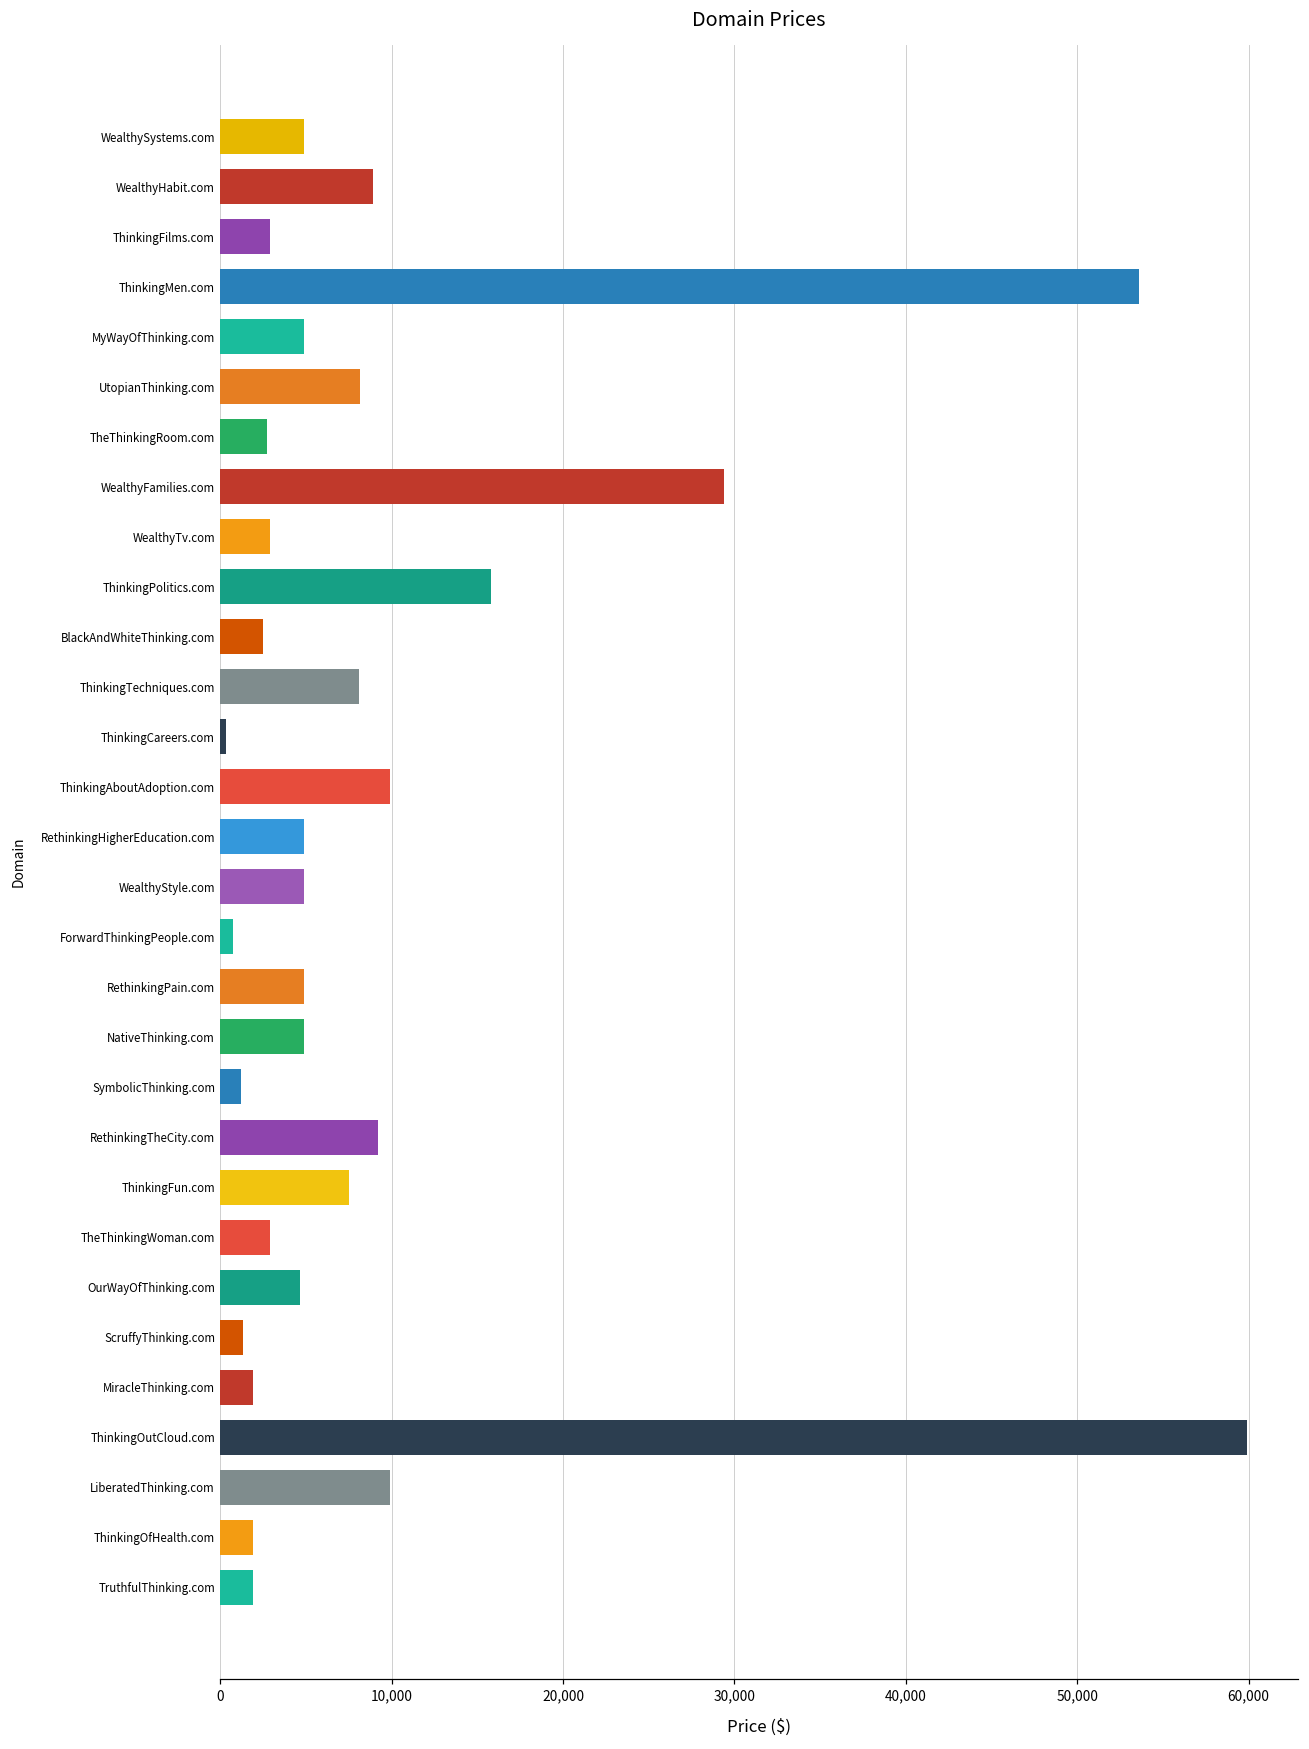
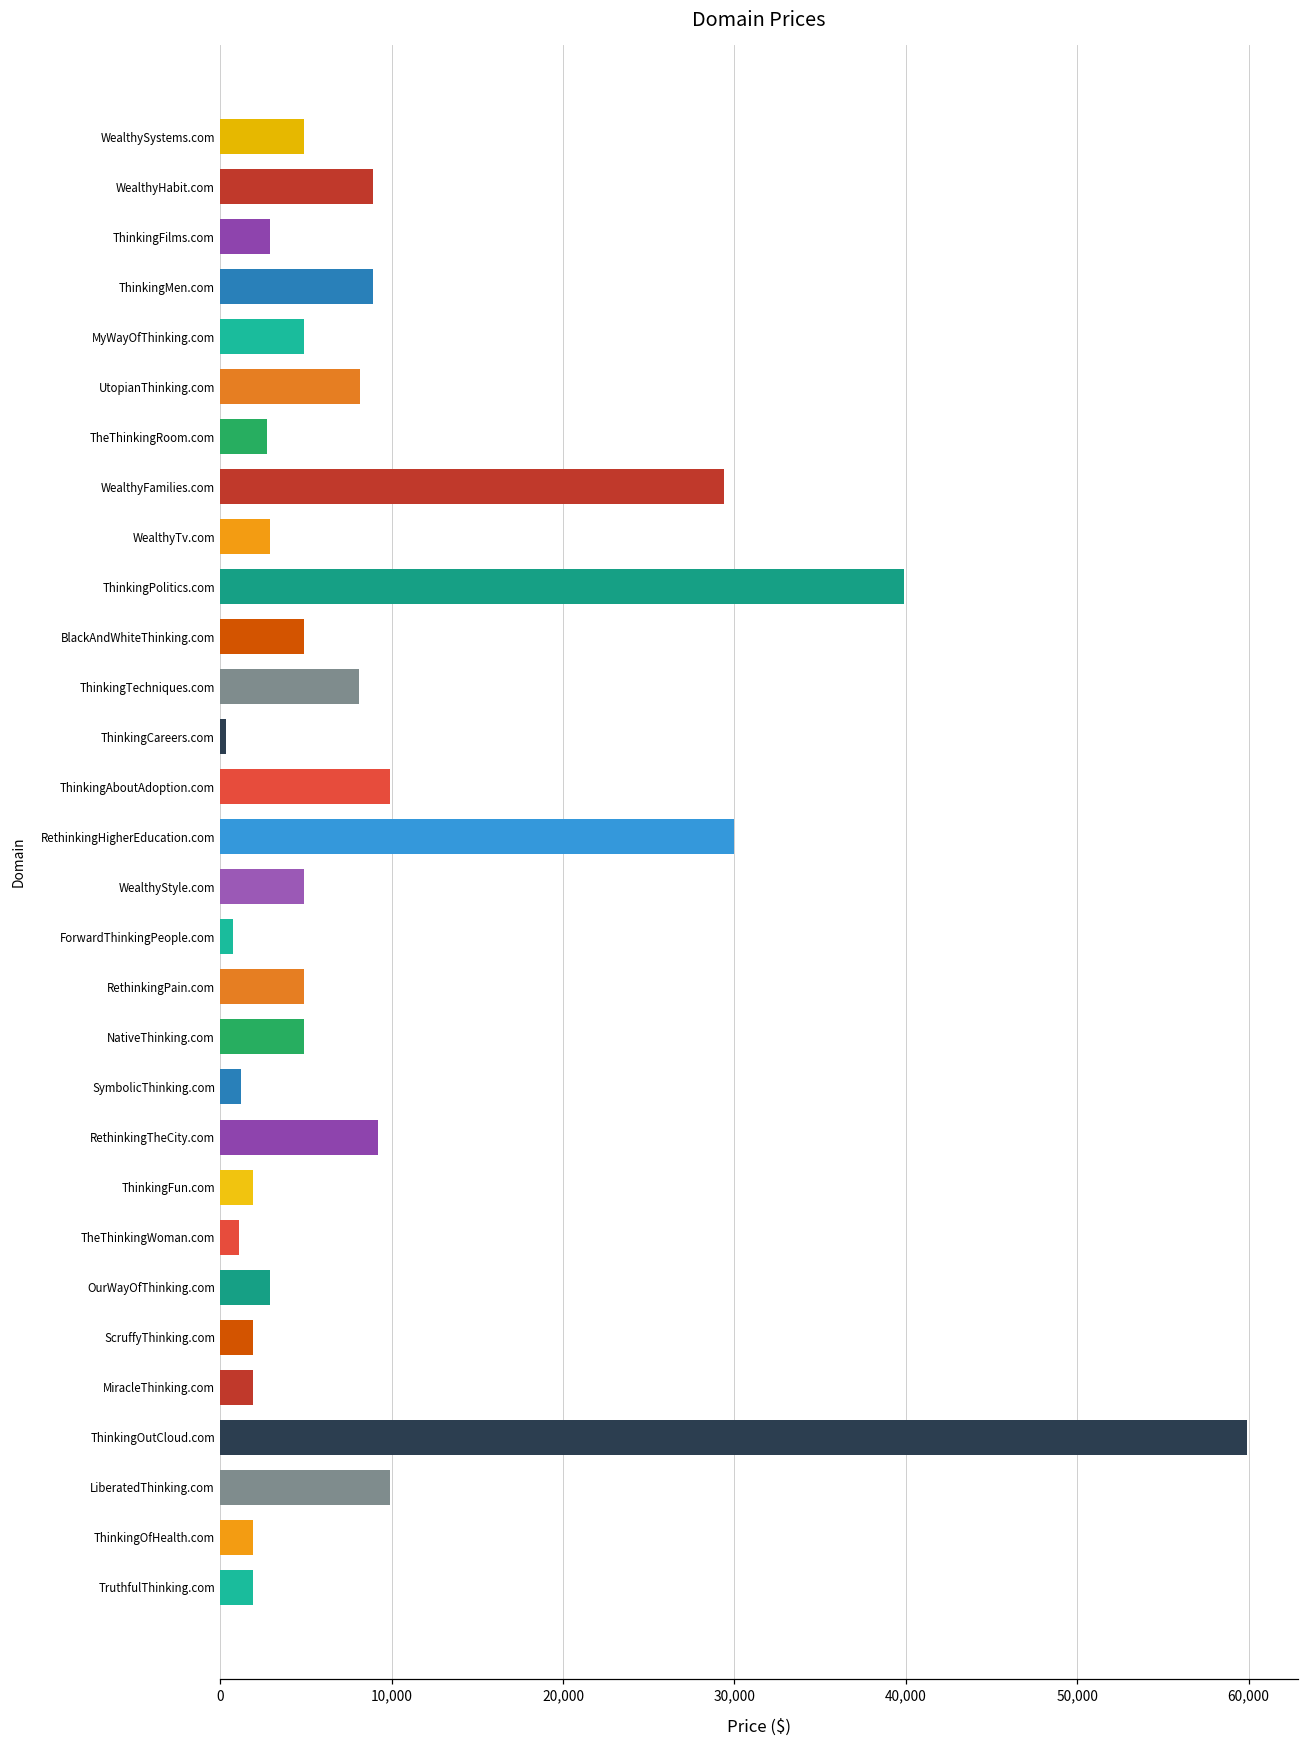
ThinkingMen.com: 53,600 -> 8,900
ThinkingPolitics.com: 15,800 -> 39,900
BlackAndWhiteThinking.com: 2,500 -> 4,900
RethinkingHigherEducation.com: 4,900 -> 30,000
ThinkingFun.com: 7,500 -> 1,900
TheThinkingWoman.com: 2,900 -> 1,100
OurWayOfThinking.com: 4,600 -> 2,900
ScruffyThinking.com: 1,300 -> 1,900
